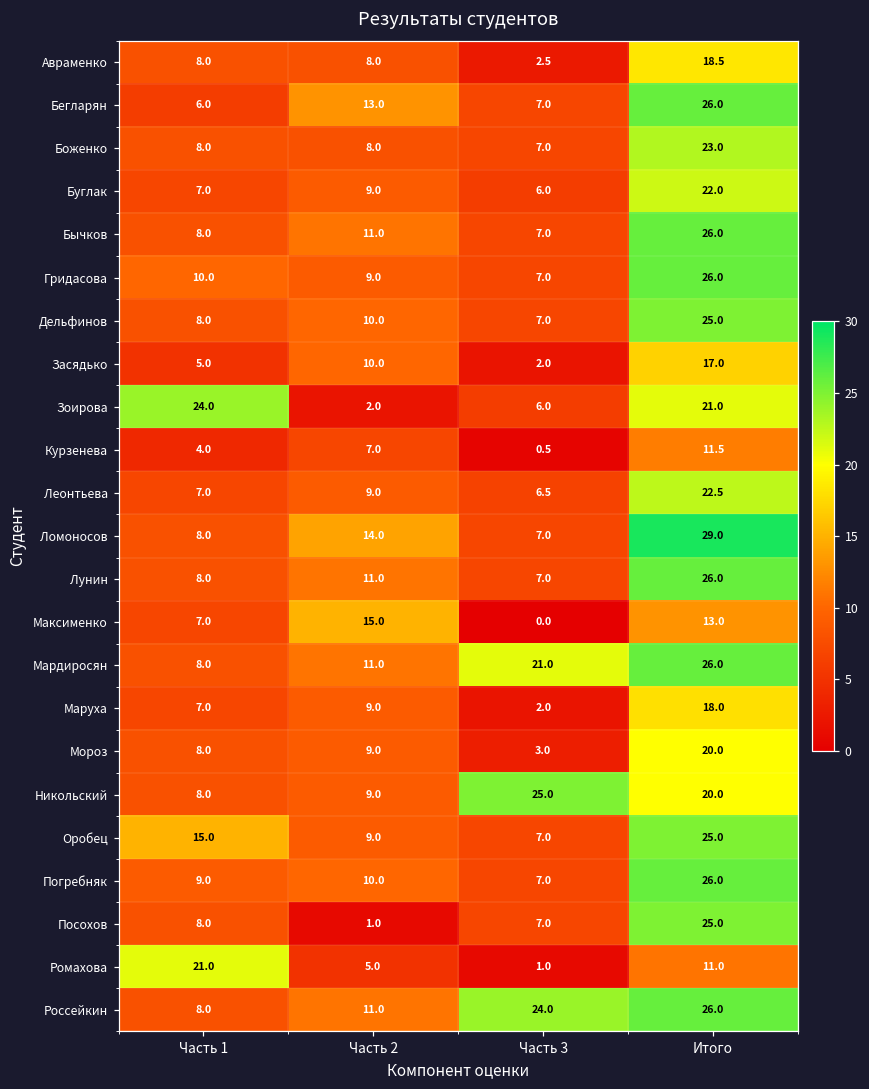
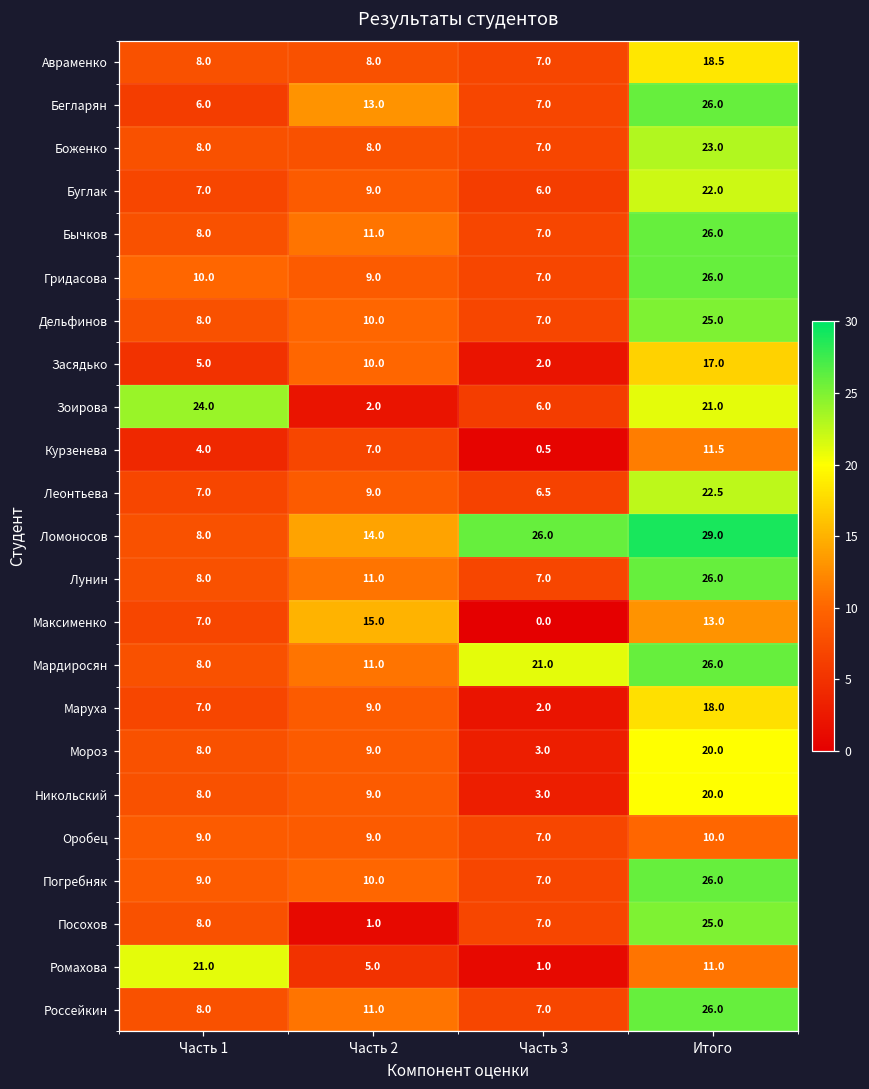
Авраменко, Часть 3: 2.5 -> 7.0
Ломоносов, Часть 3: 7.0 -> 26.0
Никольский, Часть 3: 25.0 -> 3.0
Оробец, Часть 1: 15.0 -> 9.0
Оробец, Итого: 25.0 -> 10.0
Россейкин, Часть 3: 24.0 -> 7.0
